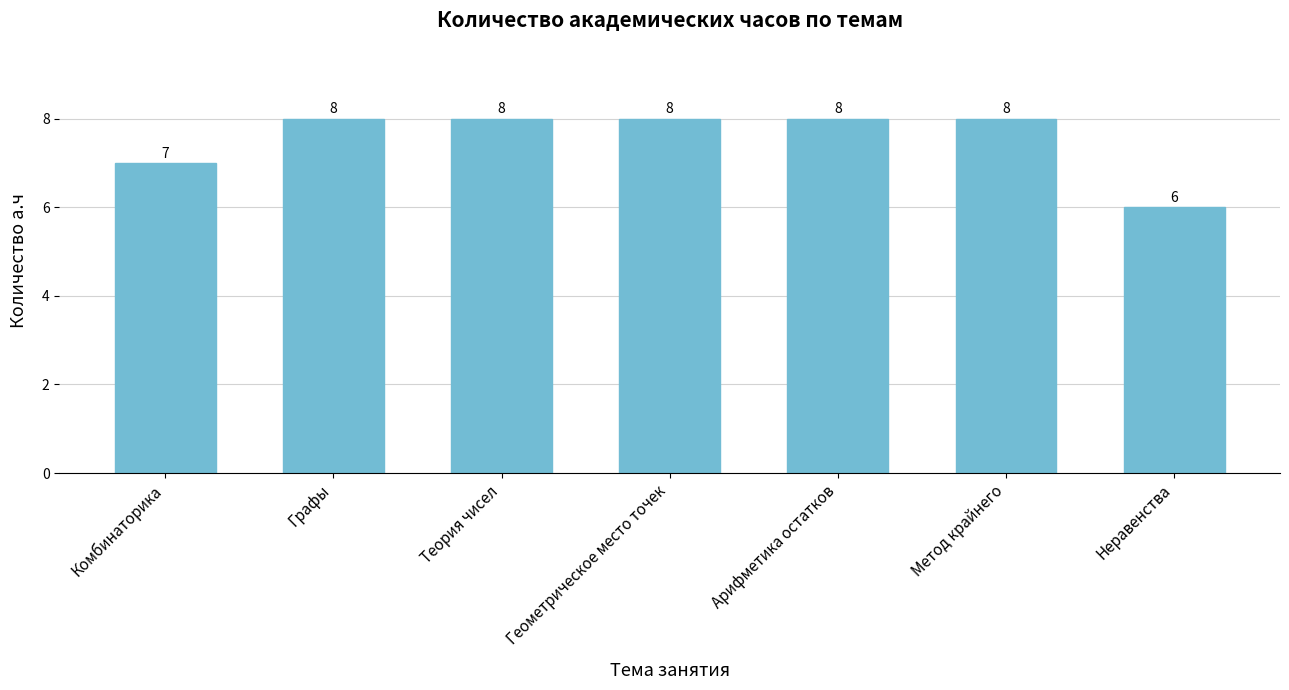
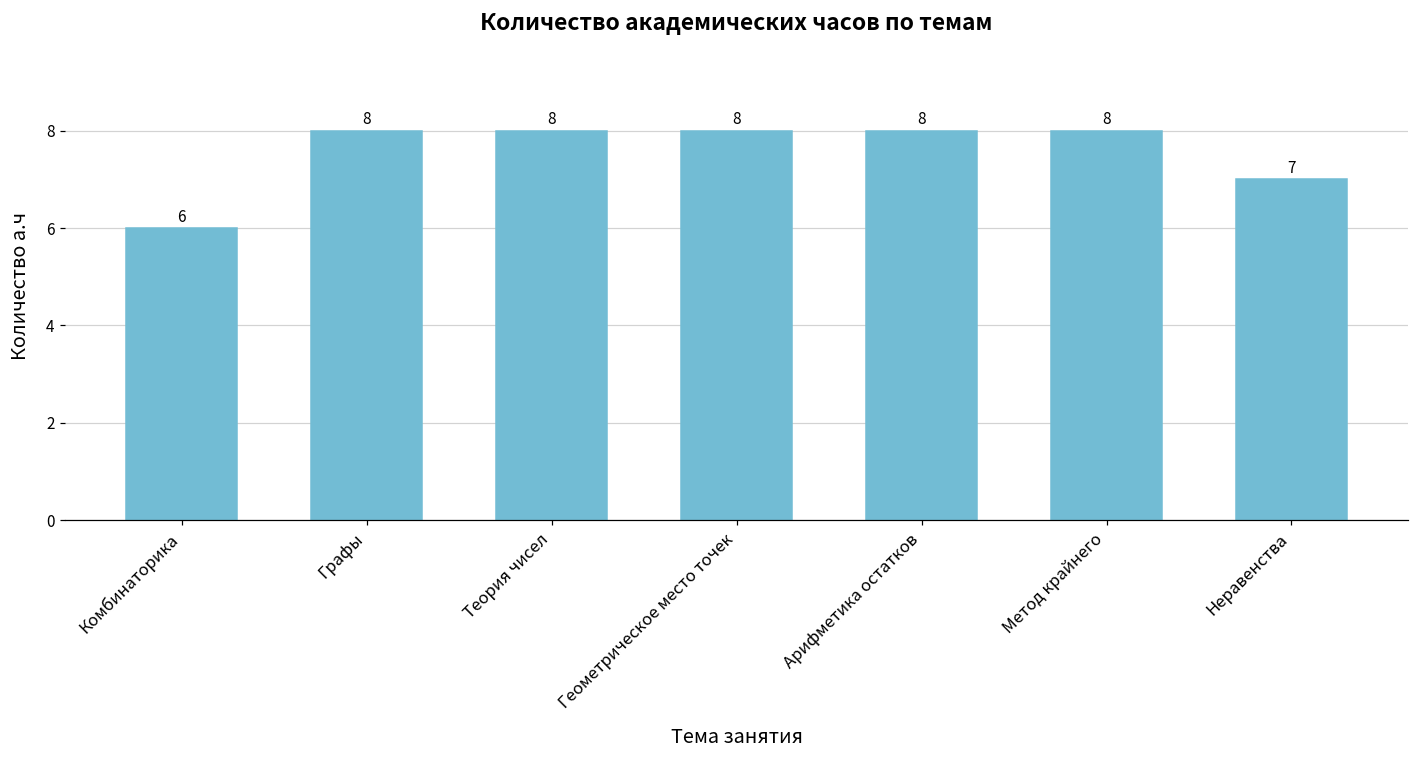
Комбинаторика: 7 -> 6
Неравенства: 6 -> 7
